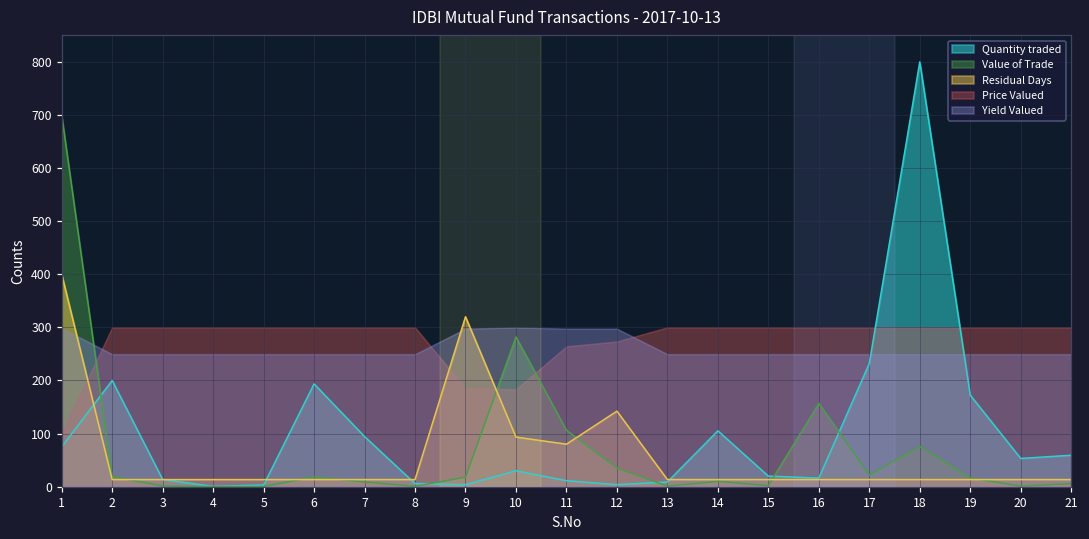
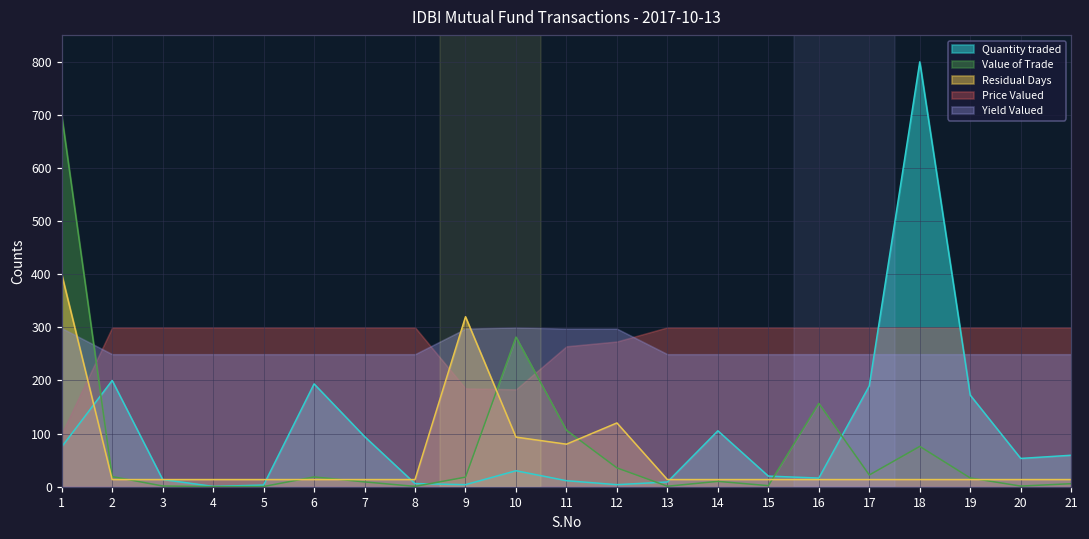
Residual Days, 12: 140 -> 120
Quantity traded, 17: 230 -> 190
